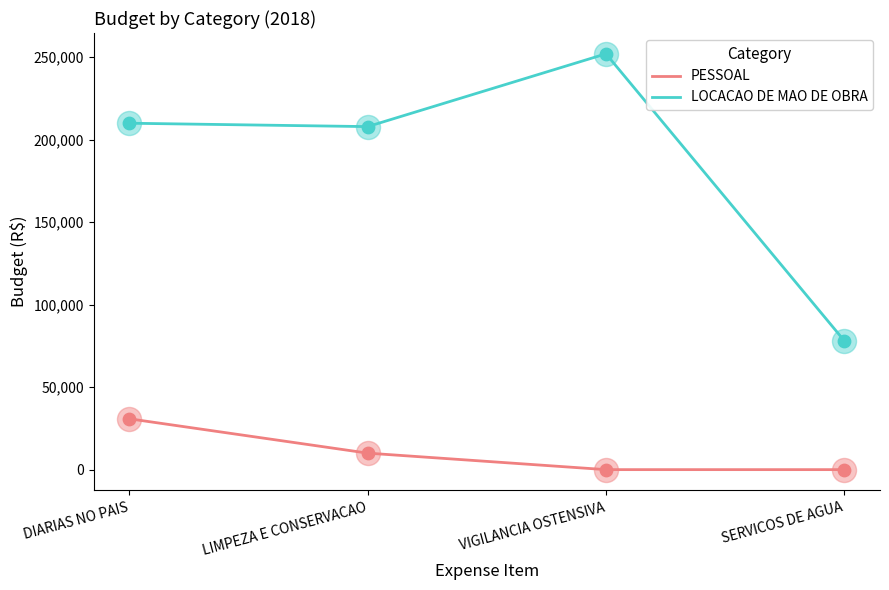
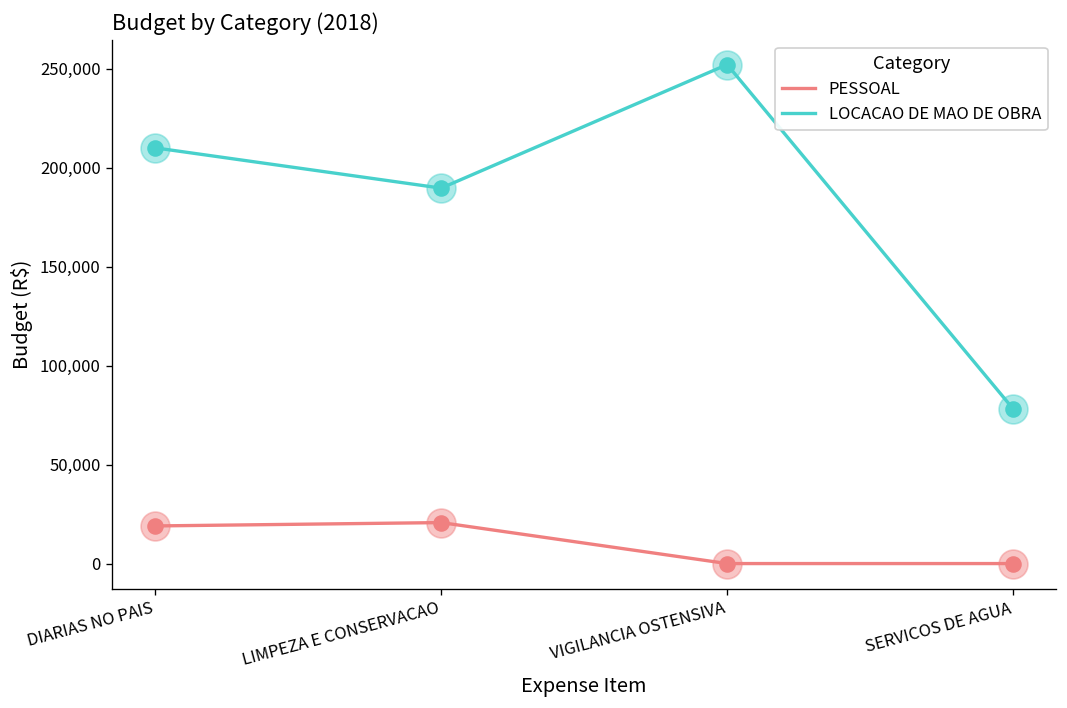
PESSOAL, DIARIAS NO PAIS: 31,000 -> 19,000
PESSOAL, LIMPEZA E CONSERVACAO: 10,000 -> 21,000
LOCACAO DE MAO DE OBRA, LIMPEZA E CONSERVACAO: 208,000 -> 190,000
